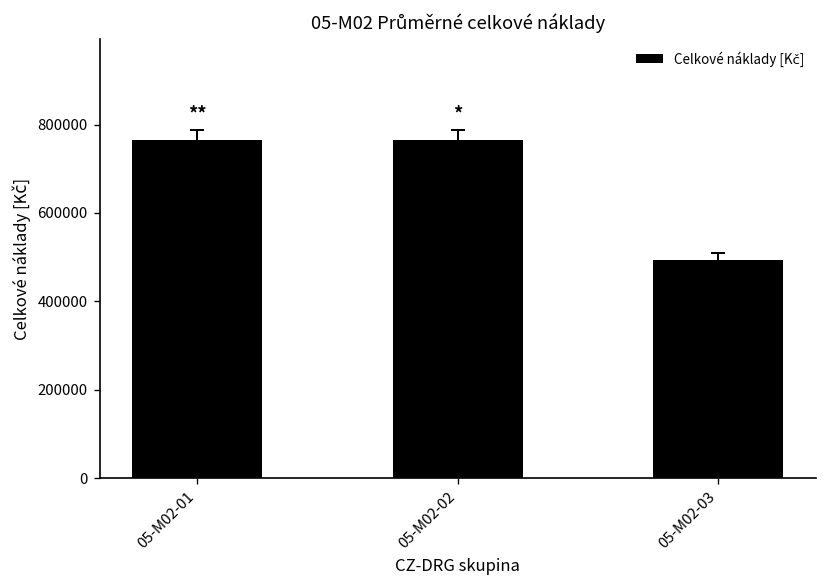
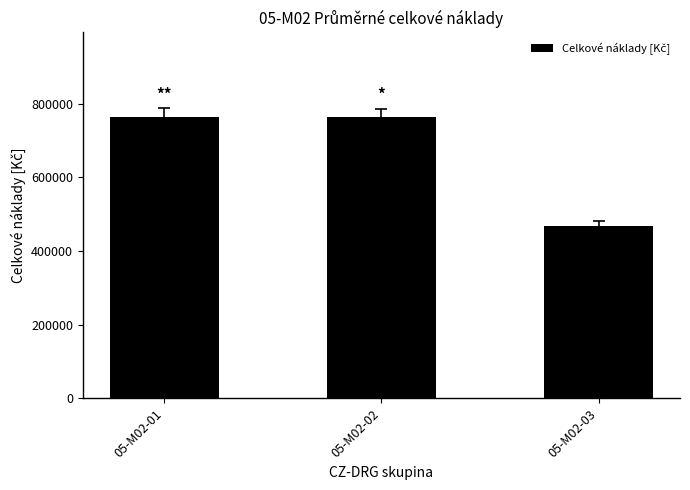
Celkové náklady [Kč], 05-M02-03: 490000 -> 470000
